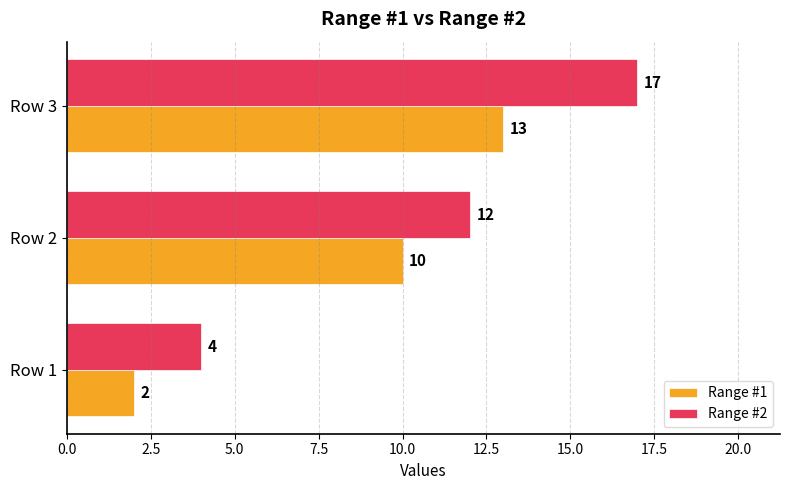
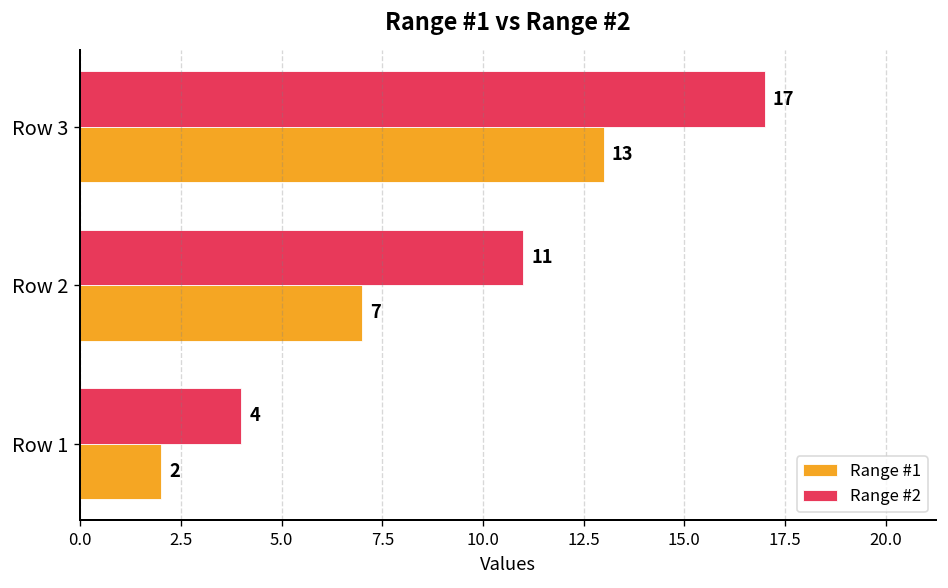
Range #2, Row 2: 12 -> 11
Range #1, Row 2: 10 -> 7
